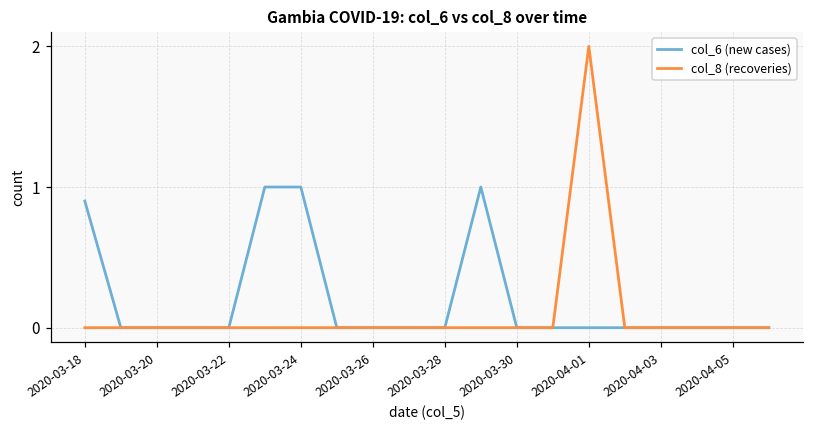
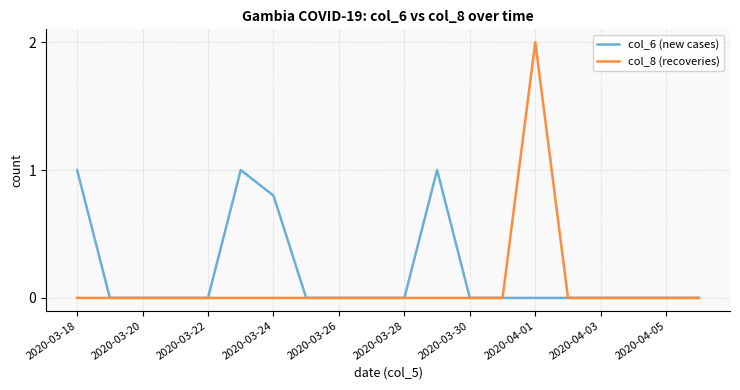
col_6 (new cases), 2020-03-18: 0.9 -> 1.0
col_6 (new cases), 2020-03-24: 1.0 -> 0.8
